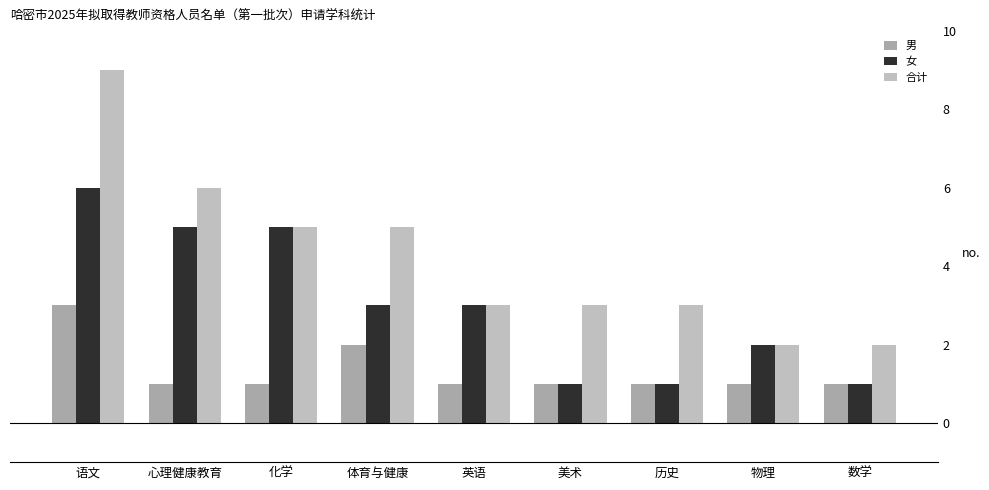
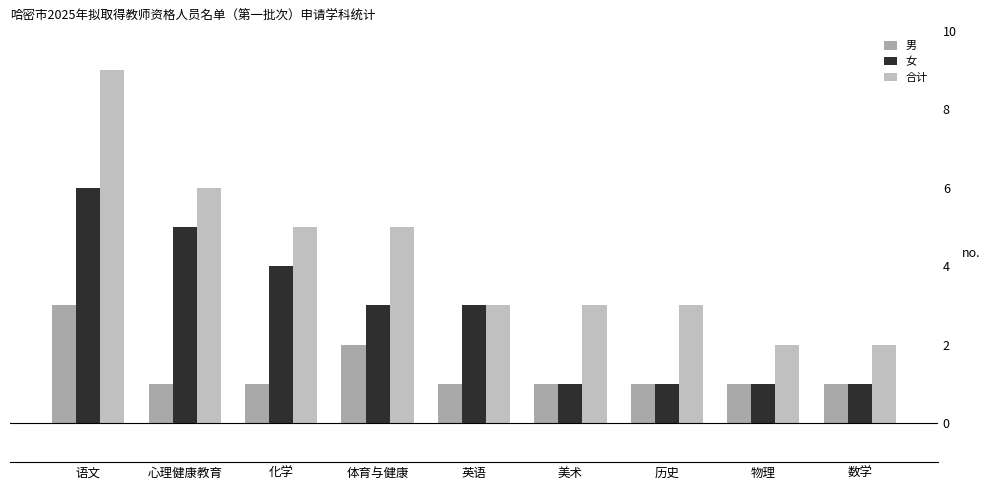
女, 化学: 5 -> 4
女, 物理: 2 -> 1
